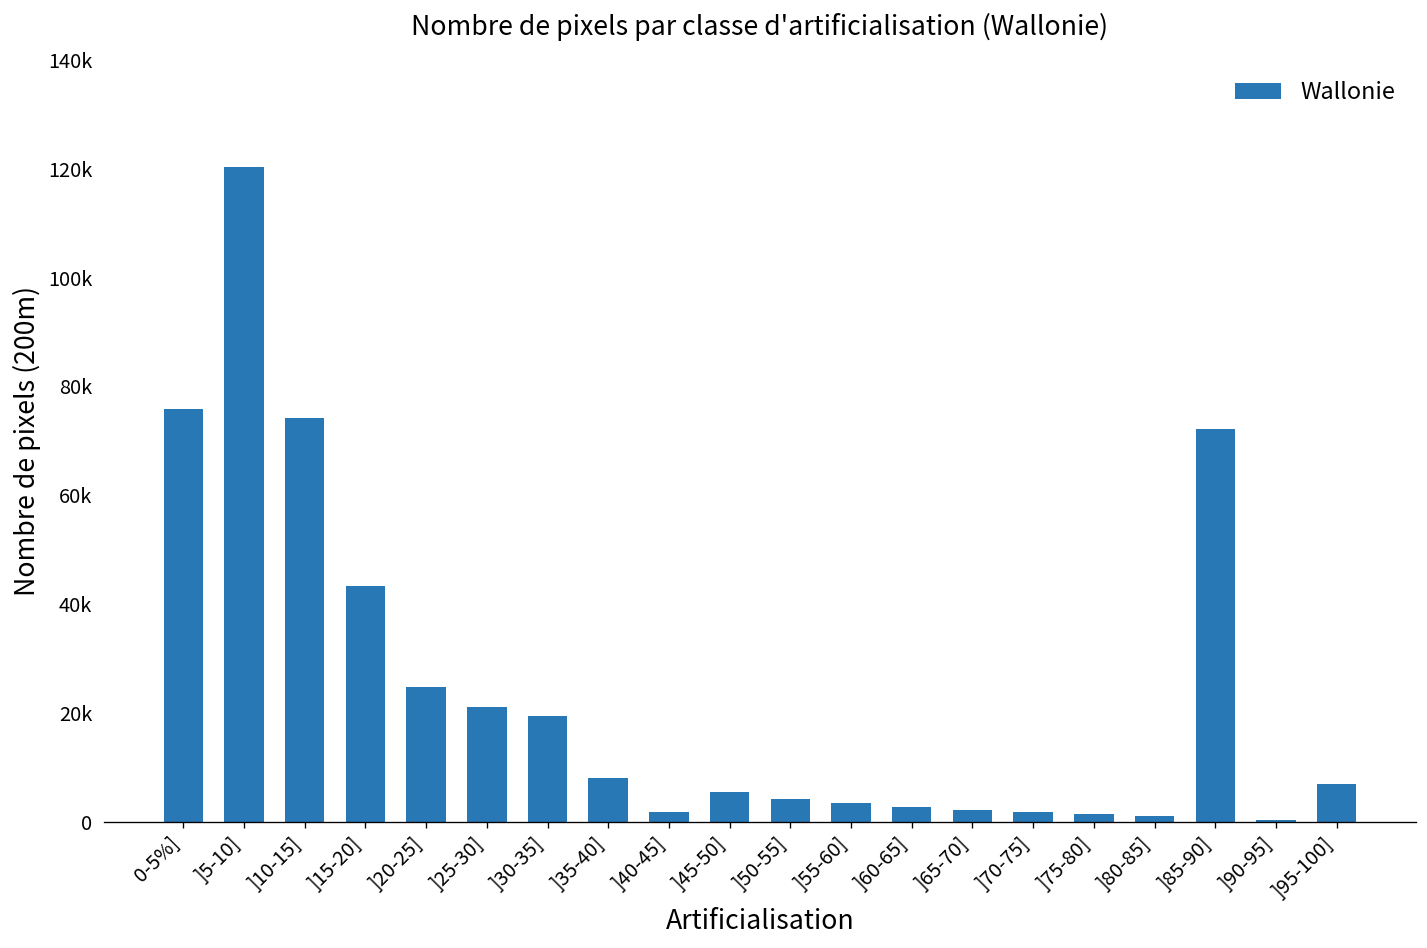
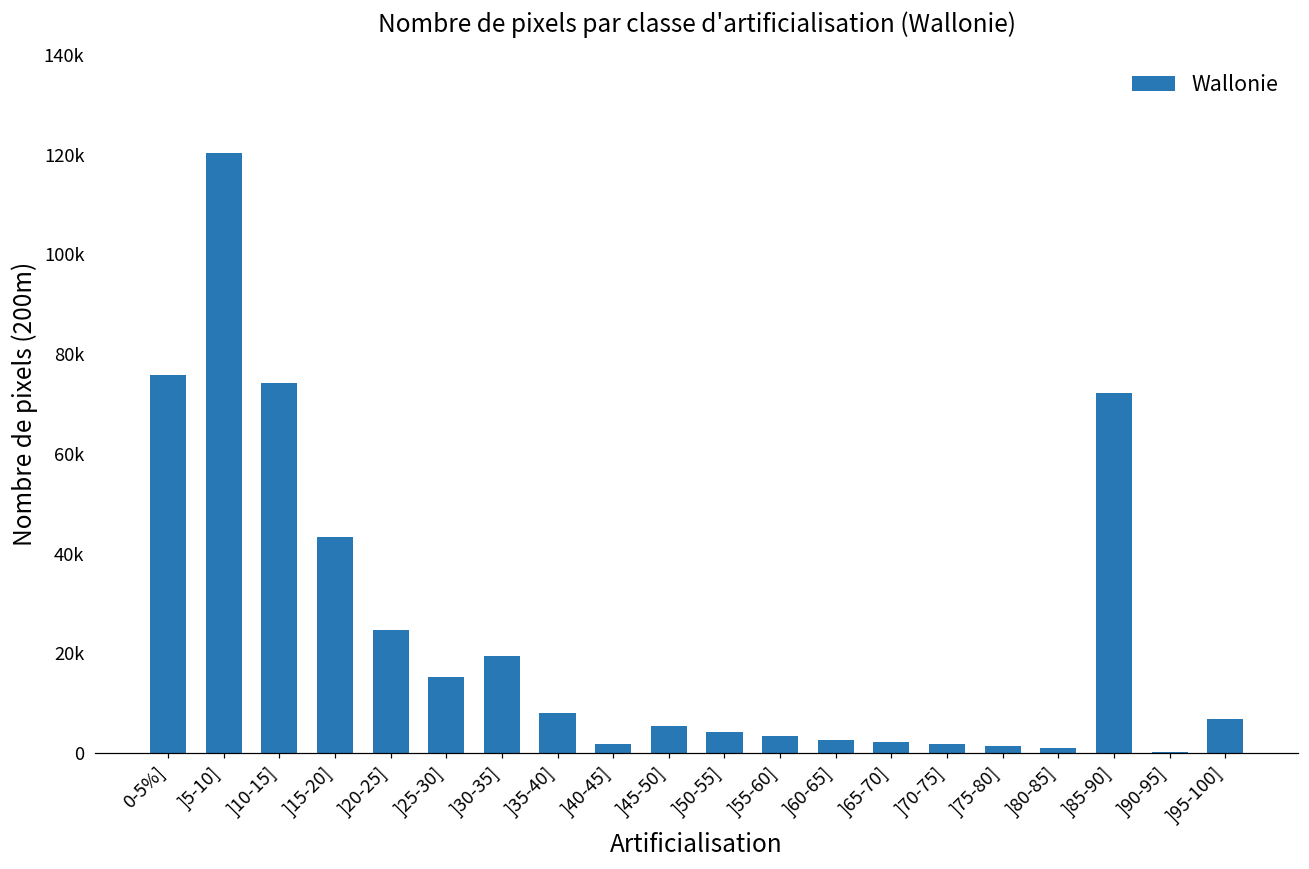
]25-30]: 21000 -> 15000
